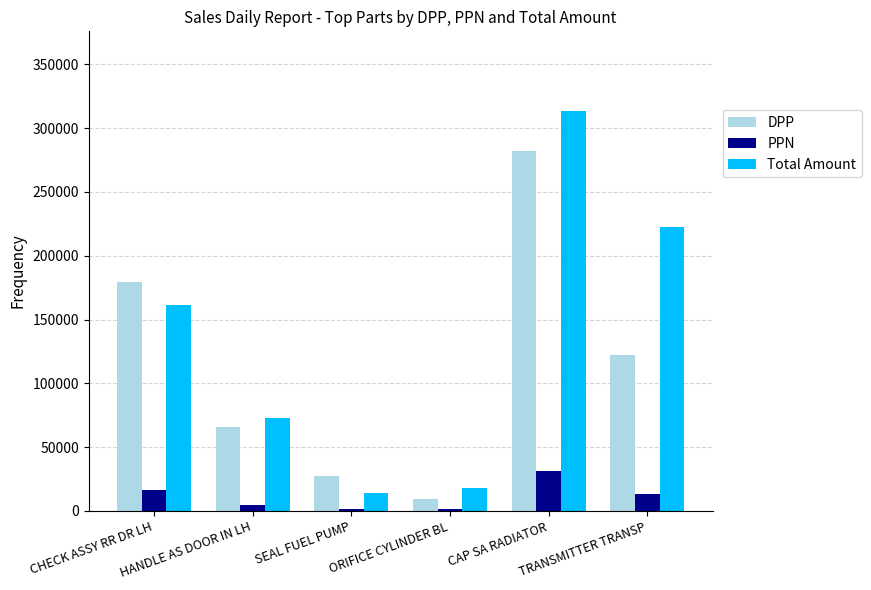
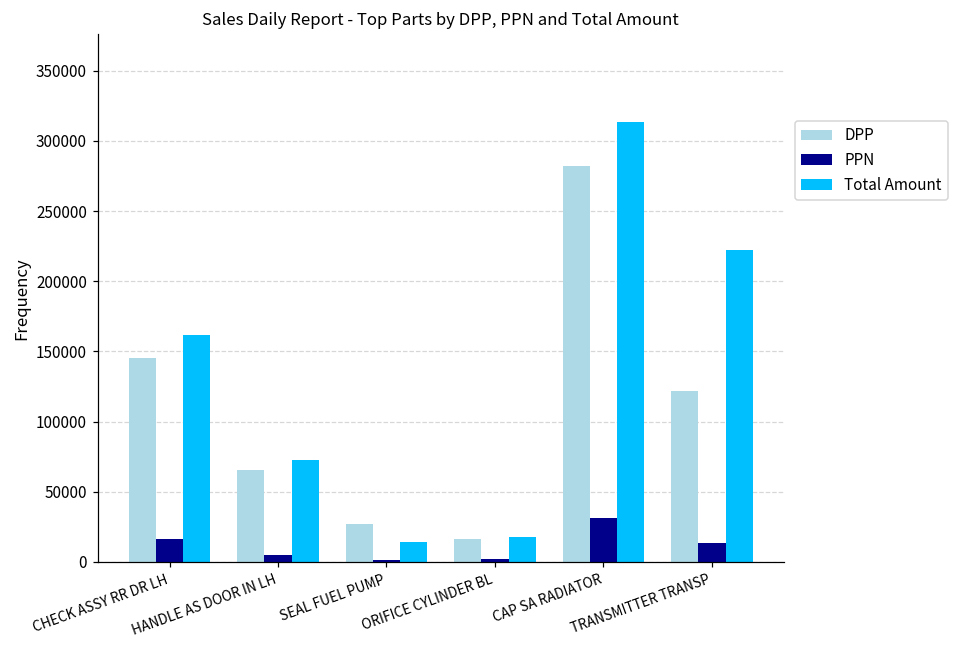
DPP, CHECK ASSY RR DR LH: 179000 -> 146000
DPP, ORIFICE CYLINDER BL: 9000 -> 16000
